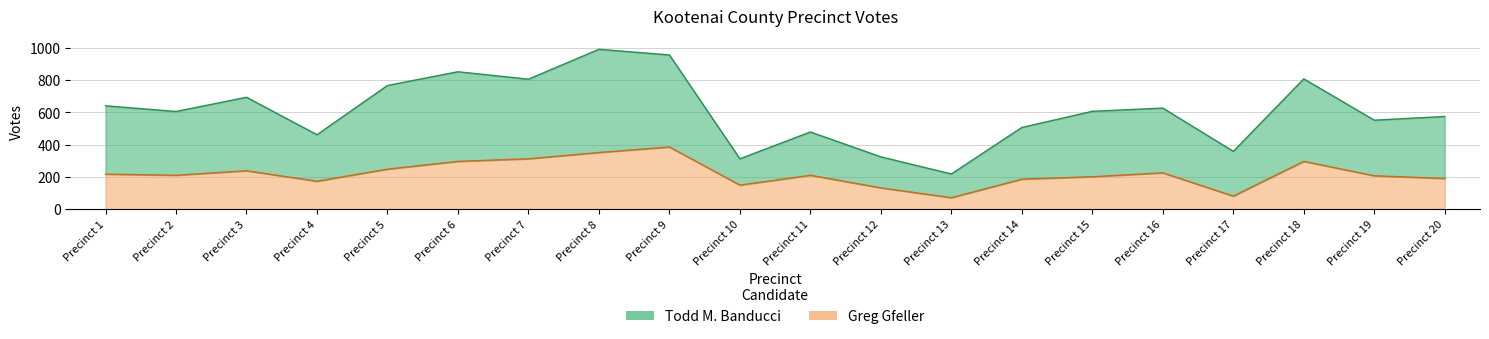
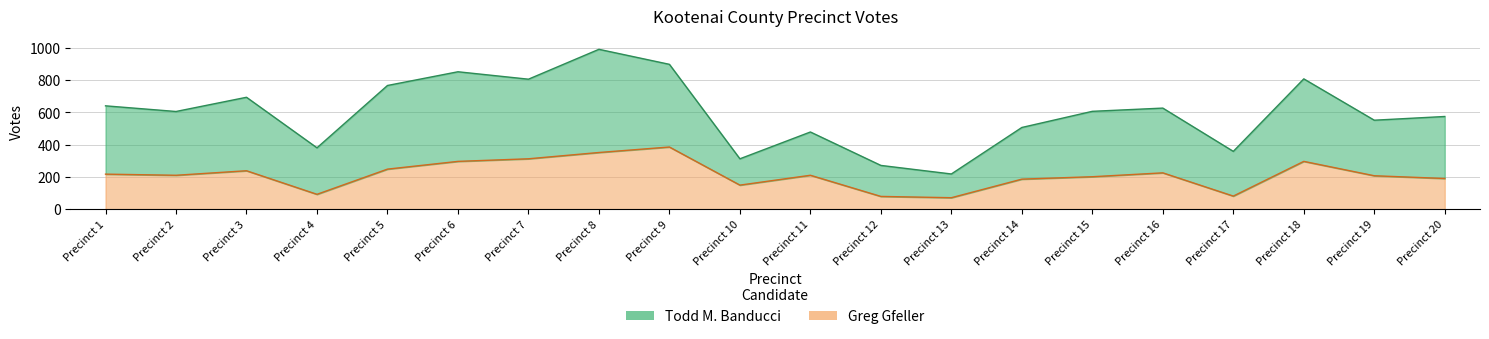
Greg Gfeller, Precinct 4: 170 -> 90
Todd M. Banducci, Precinct 9: 570 -> 510
Greg Gfeller, Precinct 12: 130 -> 80
